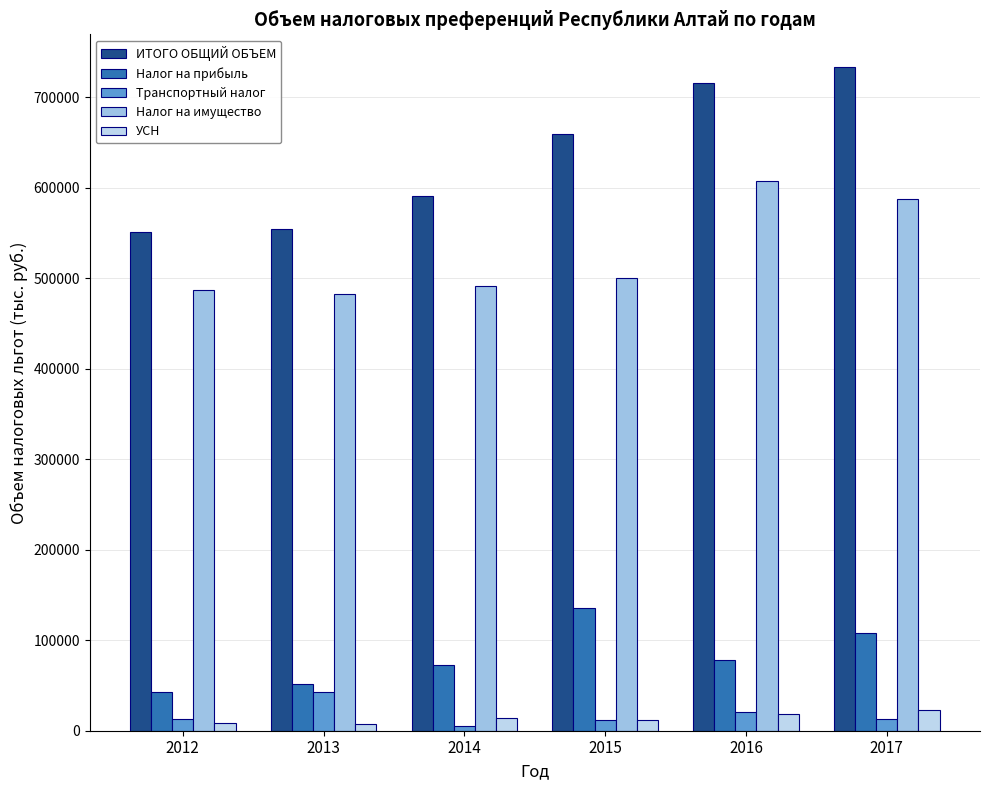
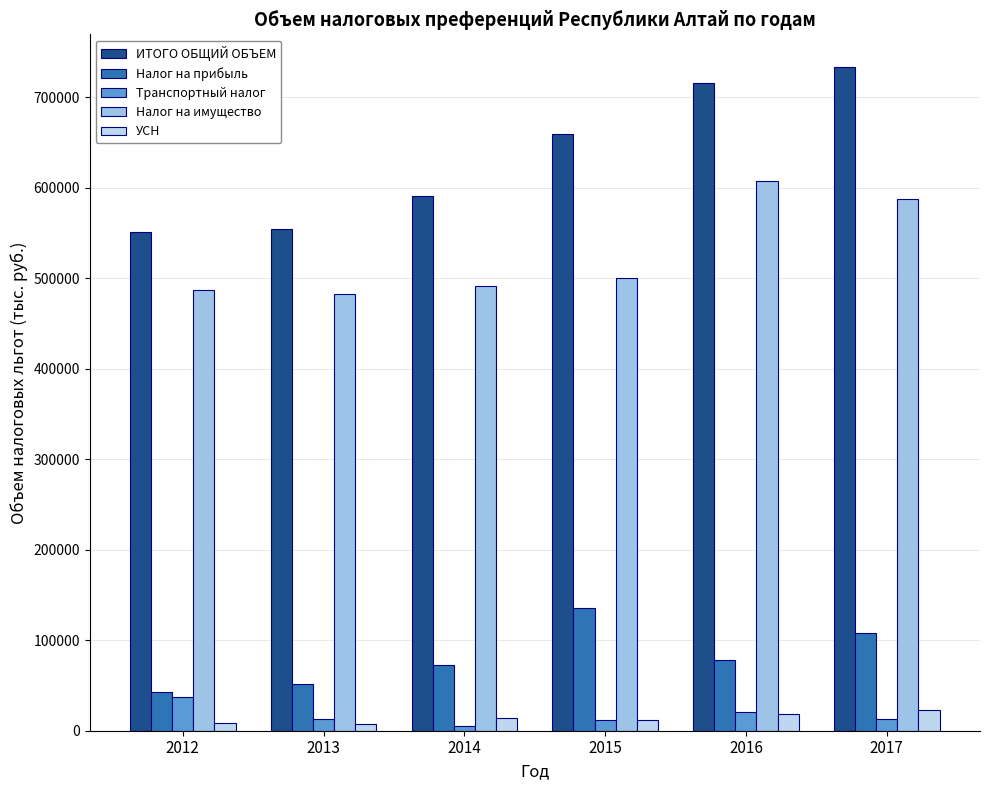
Транспортный налог, 2012: 10000 -> 40000
Транспортный налог, 2013: 40000 -> 10000
